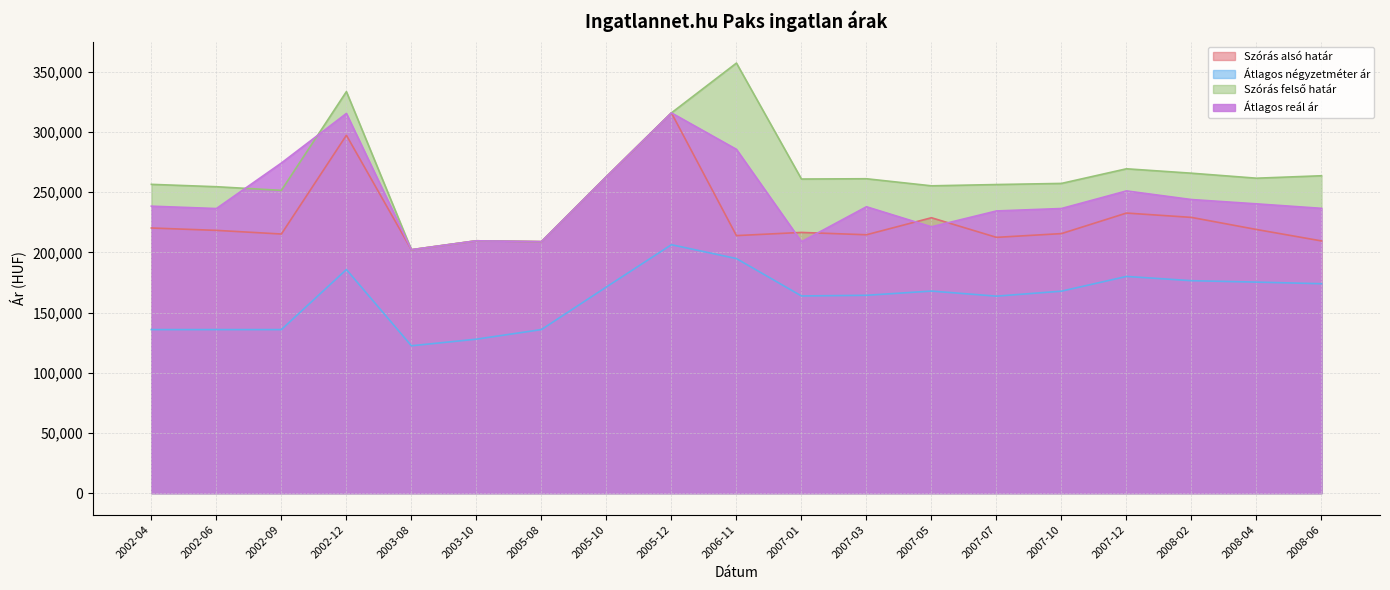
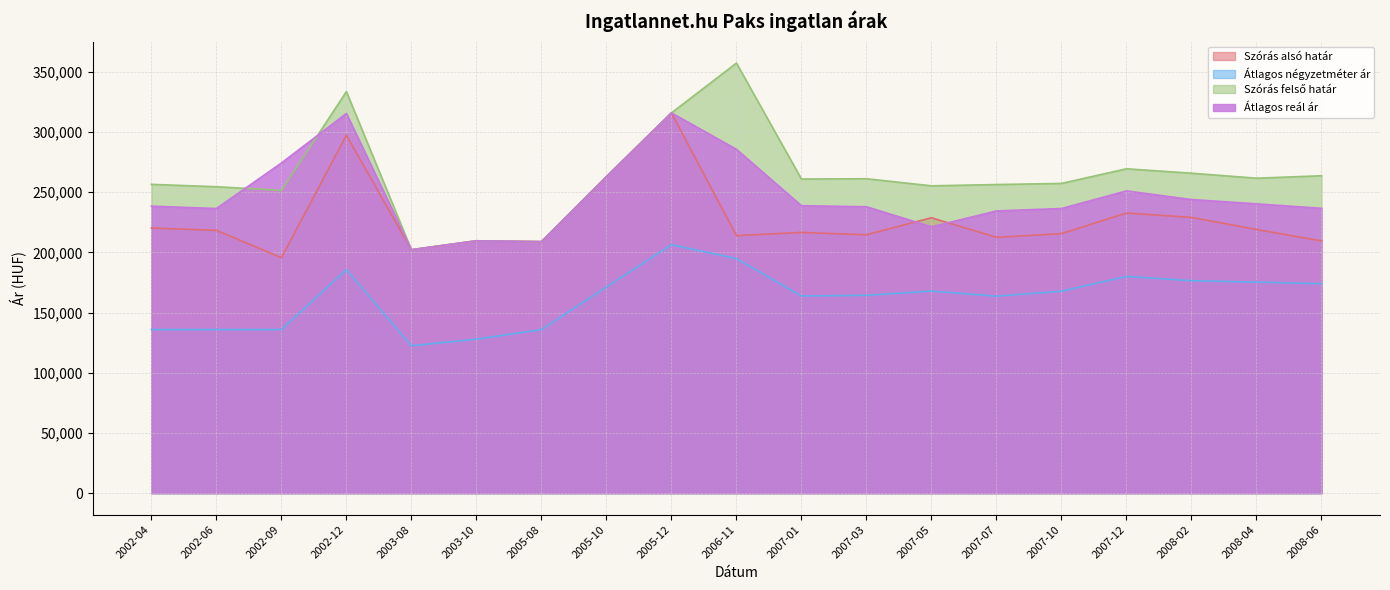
Szórás alsó határ, 2002-09: 215,000 -> 196,000
Átlagos reál ár, 2007-01: 209,000 -> 239,000
